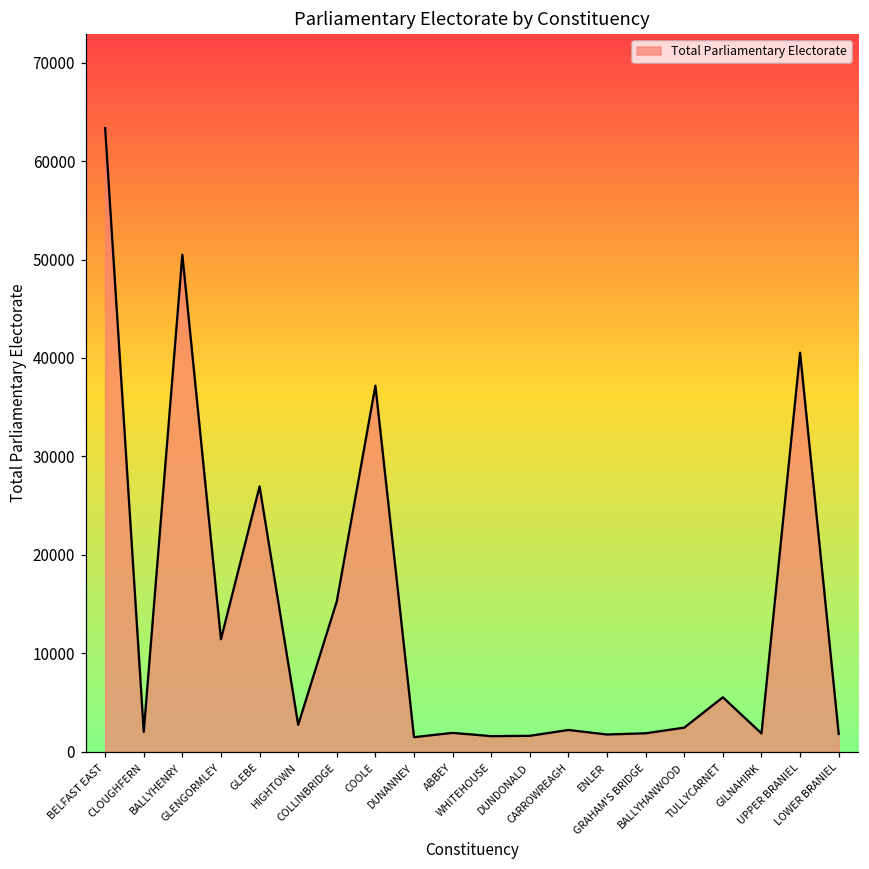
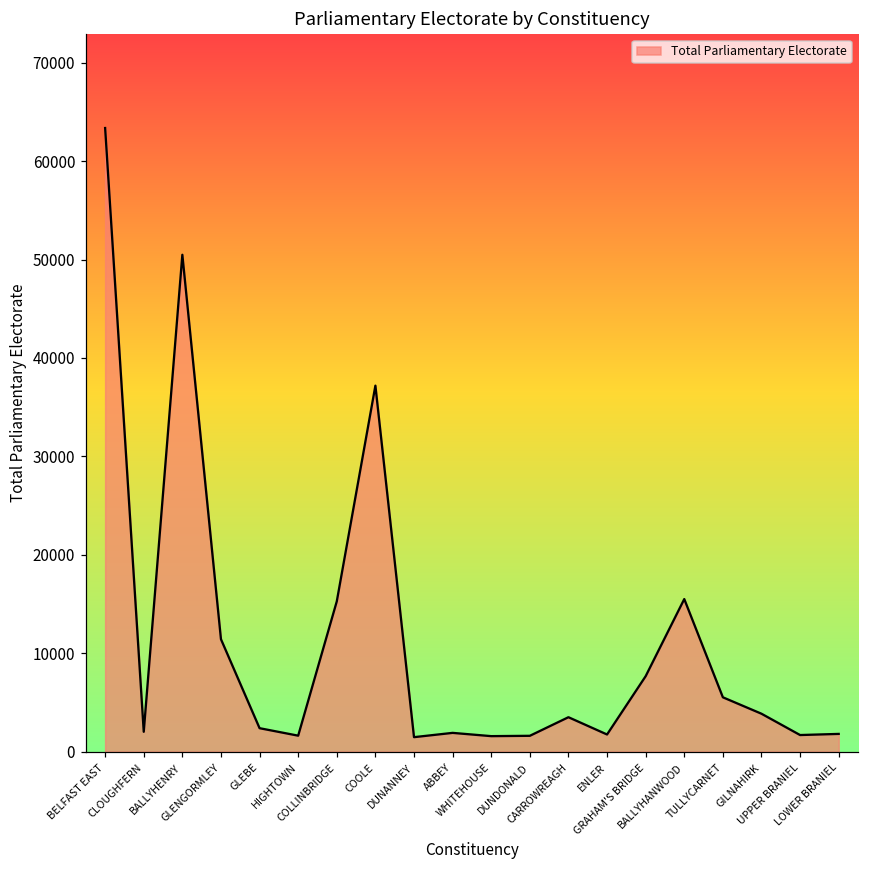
GLEBE: 27000 -> 2000
HIGHTOWN: 3000 -> 2000
CARROWREAGH: 2000 -> 4000
GRAHAM'S BRIDGE: 2000 -> 8000
BALLYHANWOOD: 2000 -> 16000
GILNAHIRK: 2000 -> 4000
UPPER BRANIEL: 41000 -> 2000
